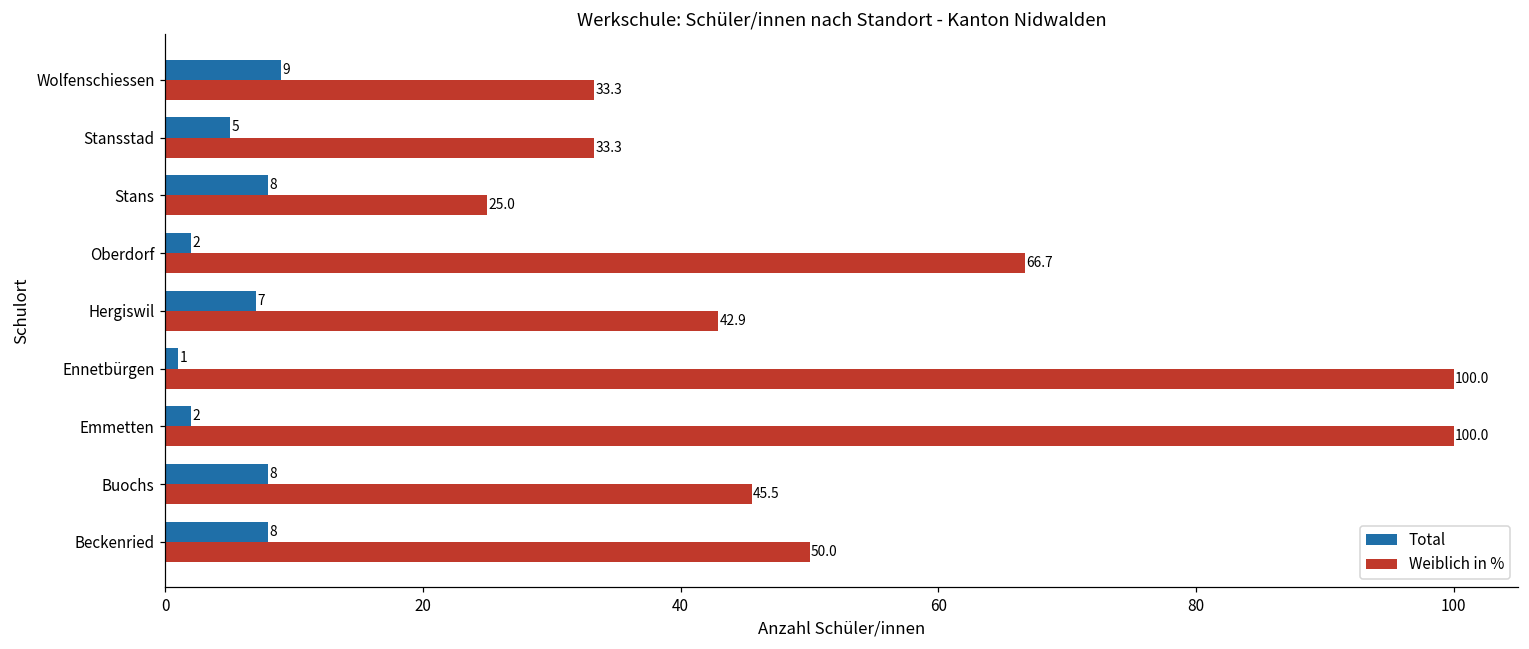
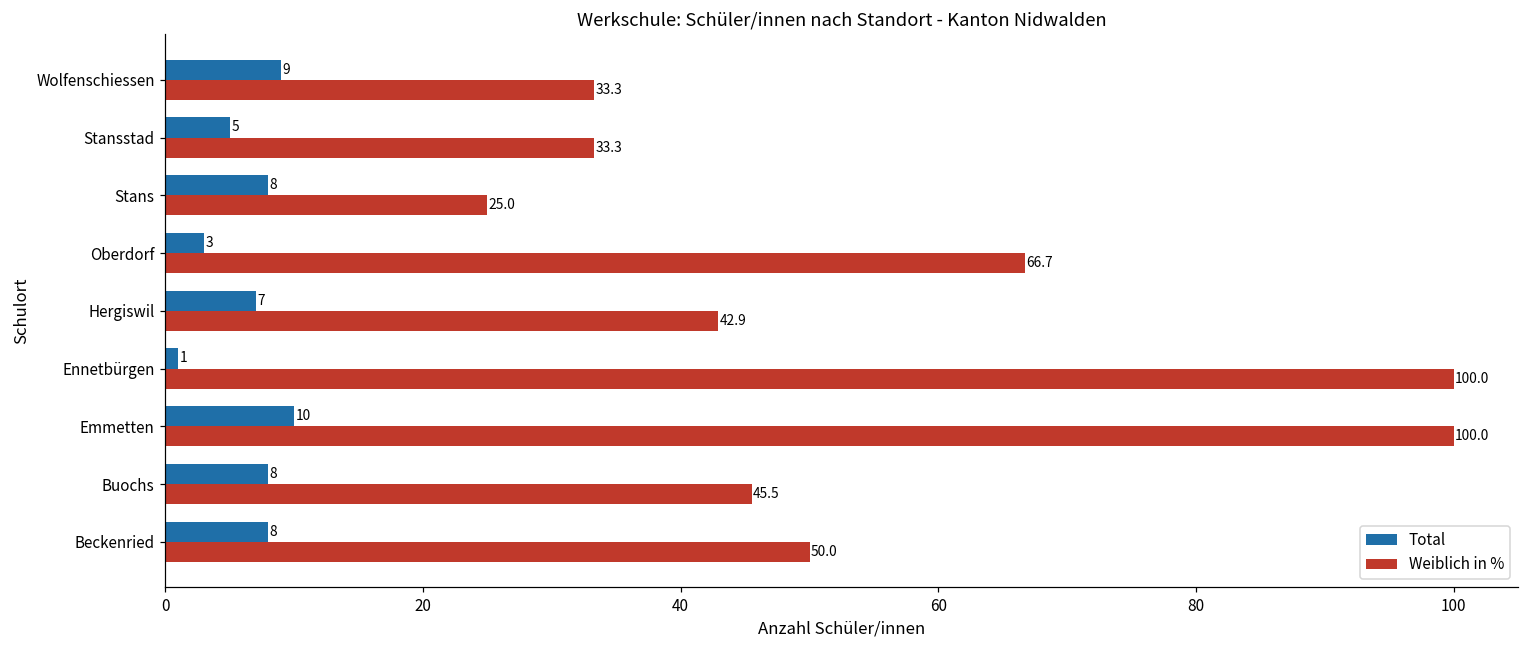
Total, Oberdorf: 2 -> 3
Total, Emmetten: 2 -> 10
